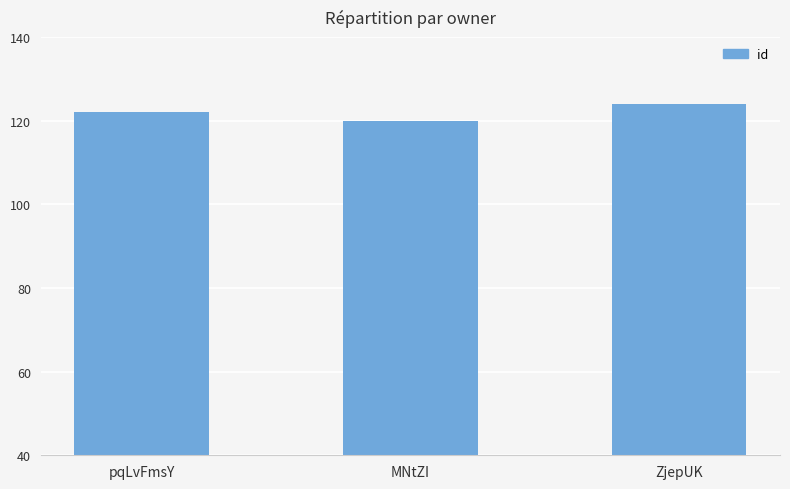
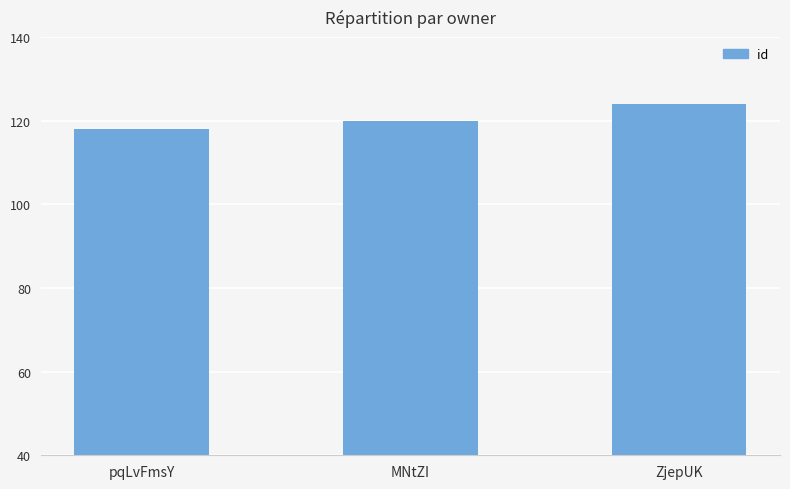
pqLvFmsY: 122 -> 118
